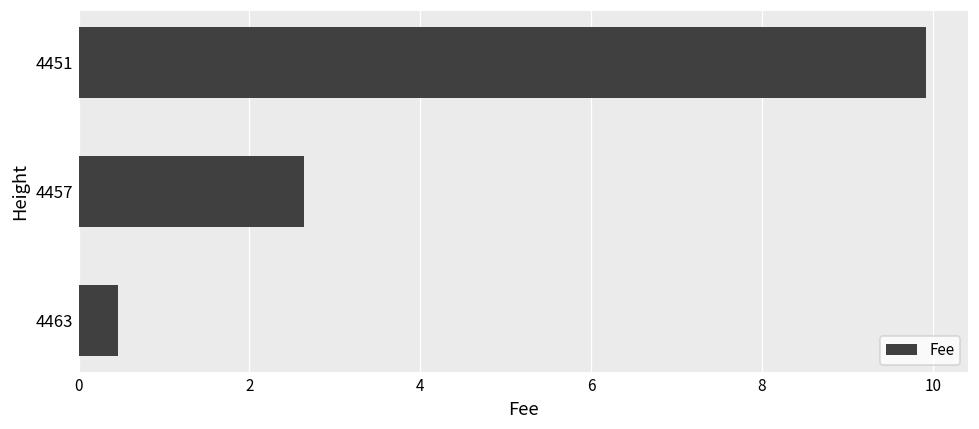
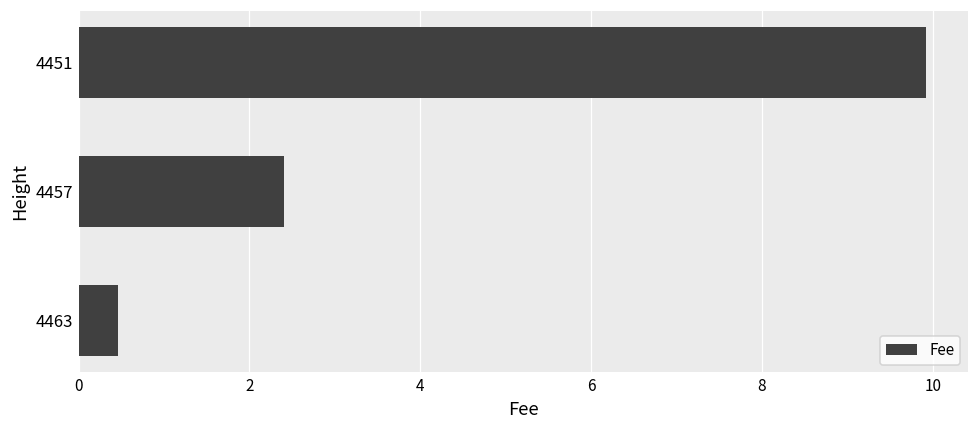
4457: 2.6 -> 2.4
